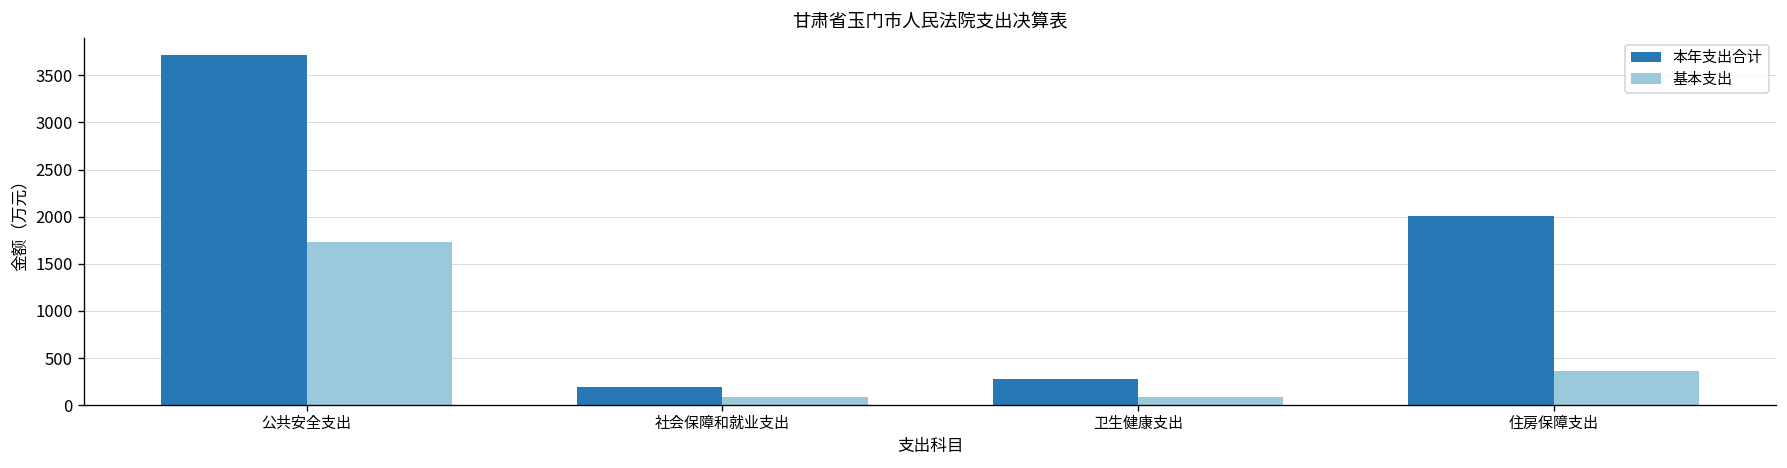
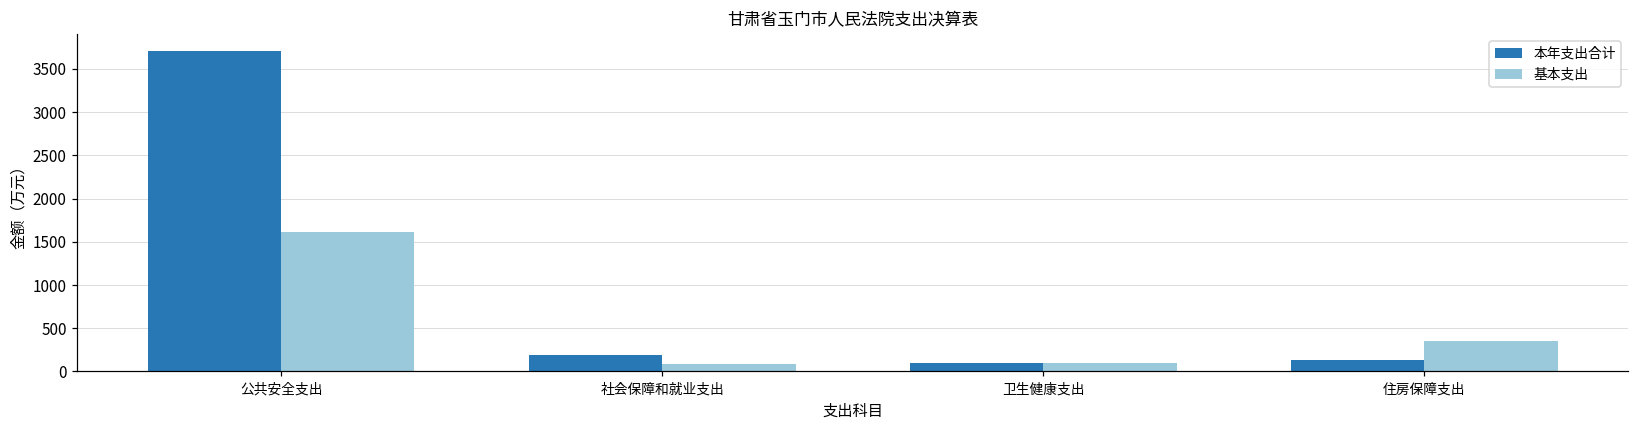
基本支出, 公共安全支出: 1700 -> 1600
本年支出合计, 卫生健康支出: 300 -> 100
本年支出合计, 住房保障支出: 2000 -> 100
